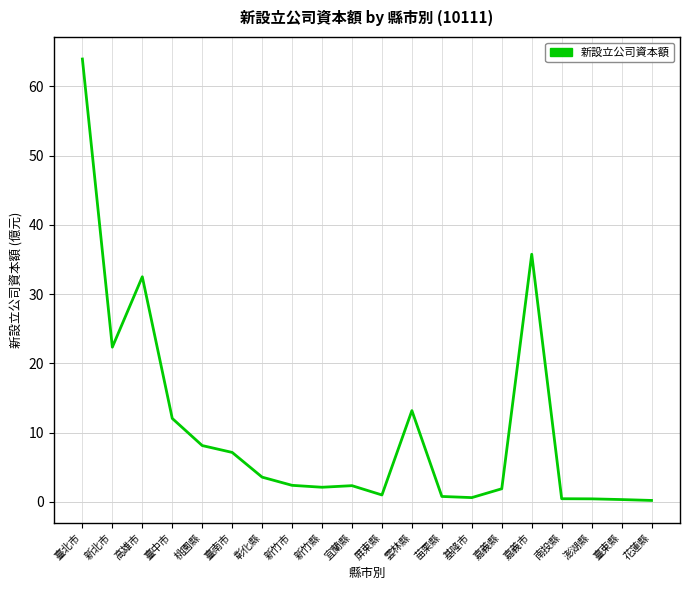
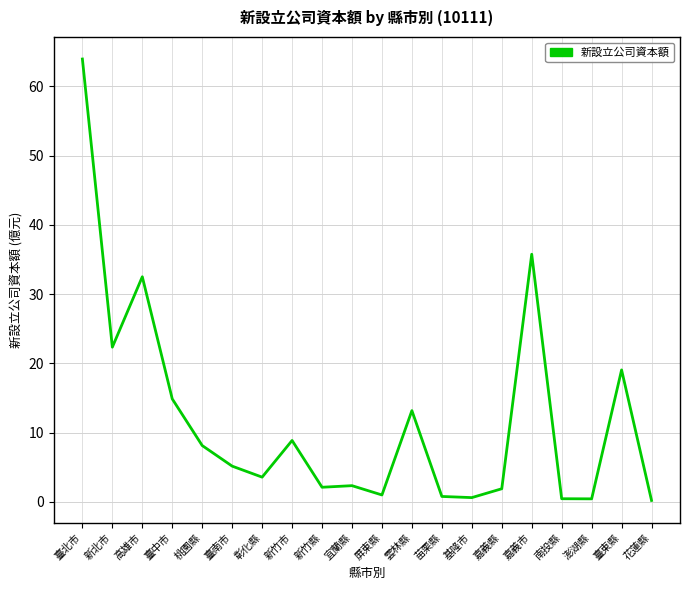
臺中市: 12 -> 15
臺南市: 7 -> 5
新竹市: 2 -> 9
臺東縣: 0 -> 19
